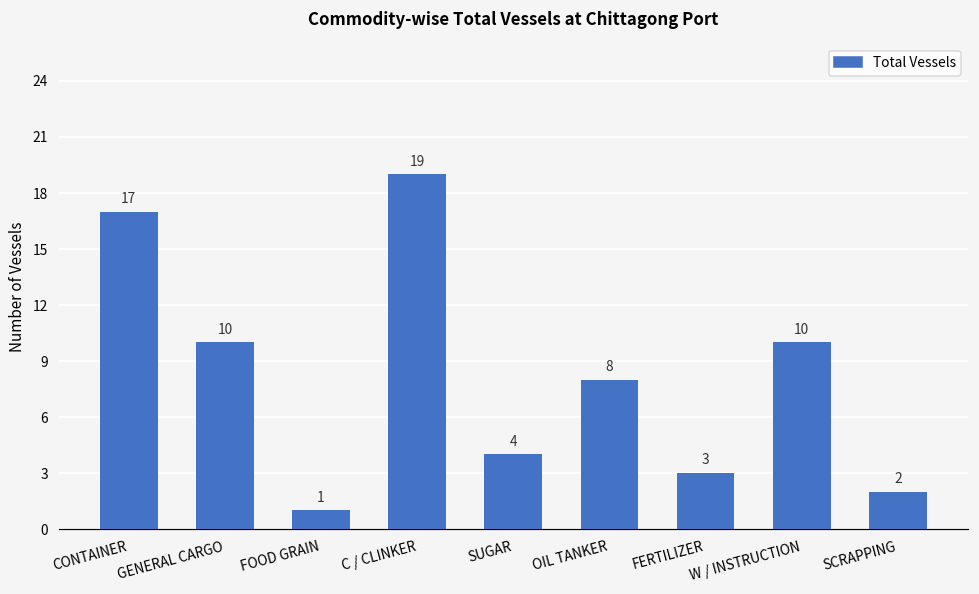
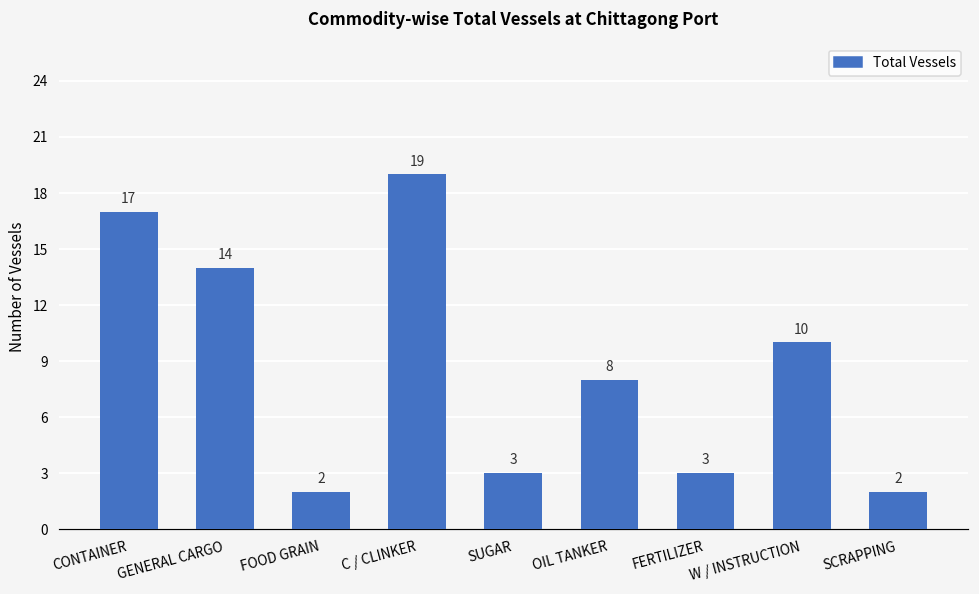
GENERAL CARGO: 10 -> 14
FOOD GRAIN: 1 -> 2
SUGAR: 4 -> 3
